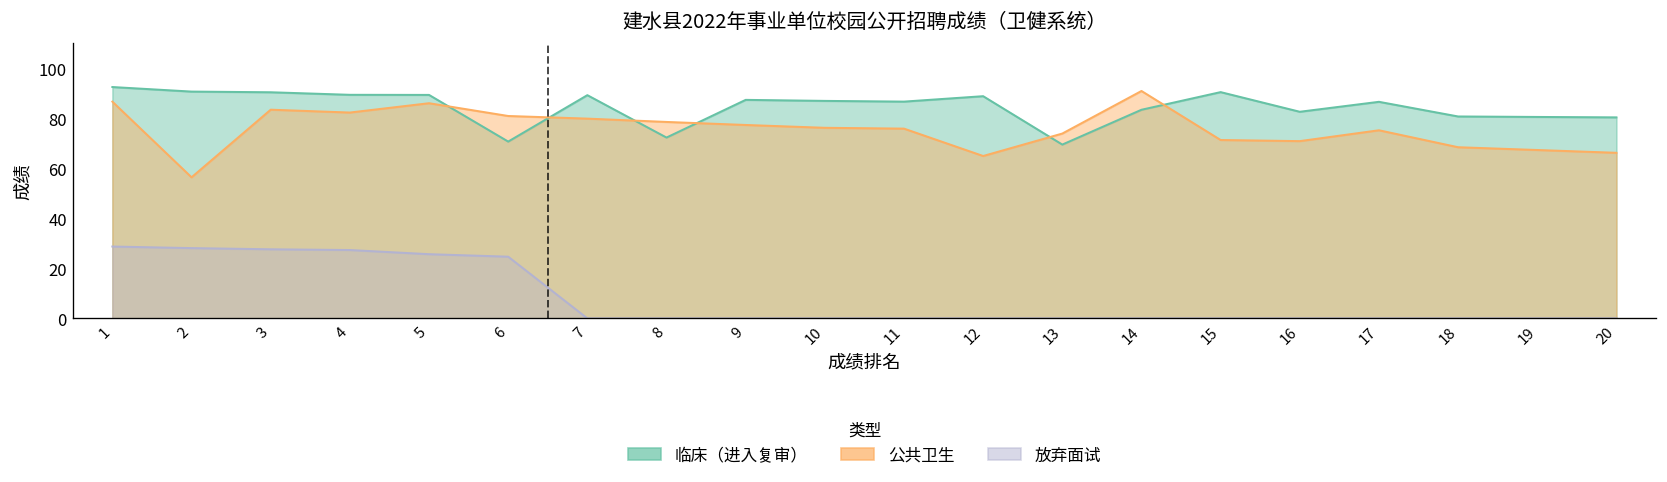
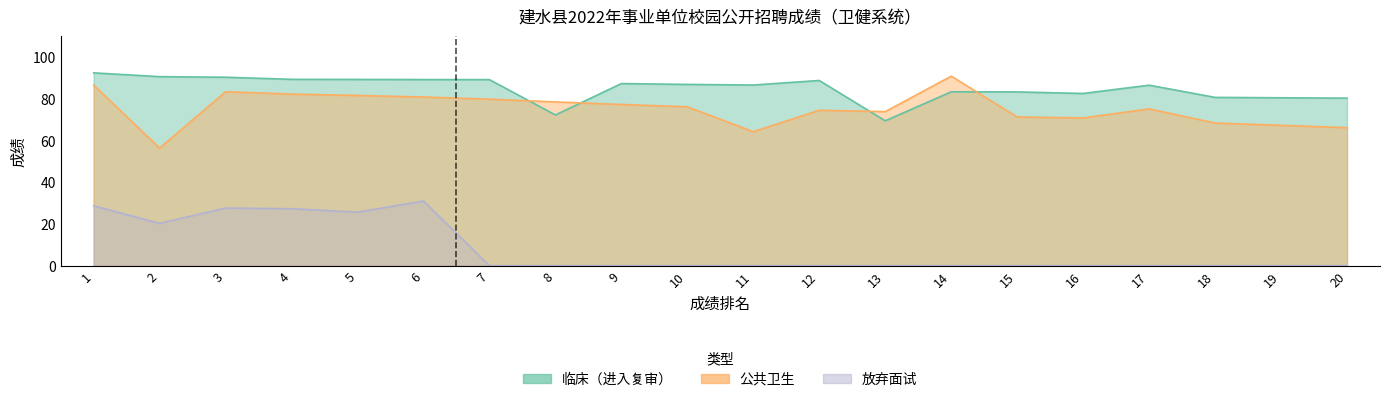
放弃面试, 2: 28 -> 20
公共卫生, 5: 86 -> 82
临床（进入复审）, 6: 71 -> 89
放弃面试, 6: 25 -> 31
公共卫生, 11: 76 -> 64
公共卫生, 12: 65 -> 75
临床（进入复审）, 15: 90 -> 83
